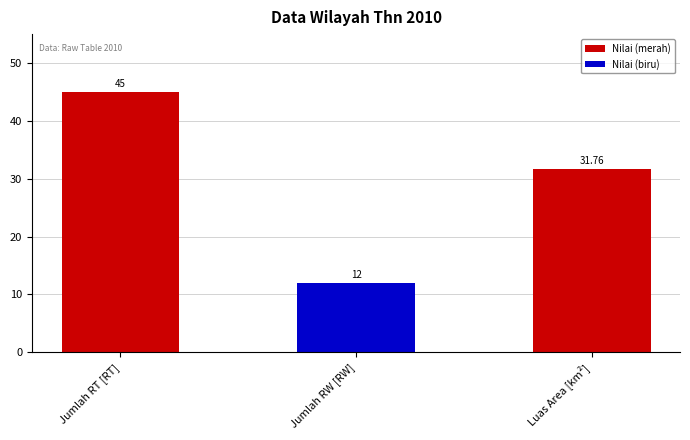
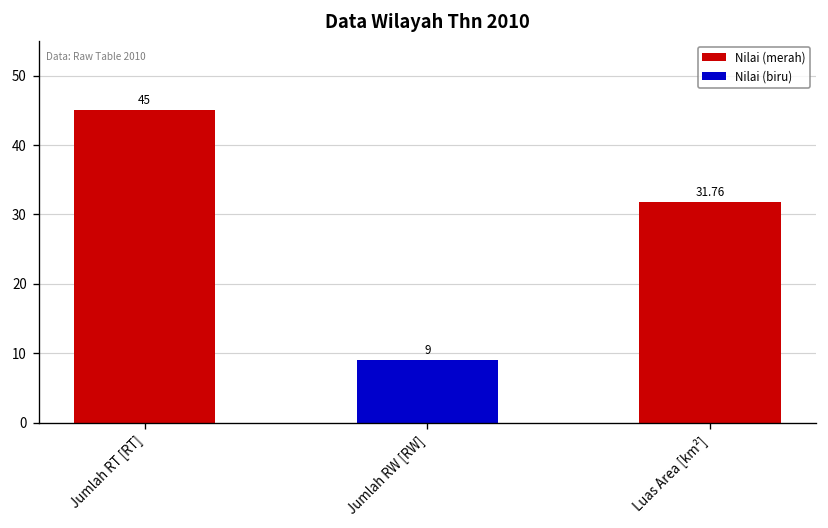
Jumlah RW [RW]: 12 -> 9
